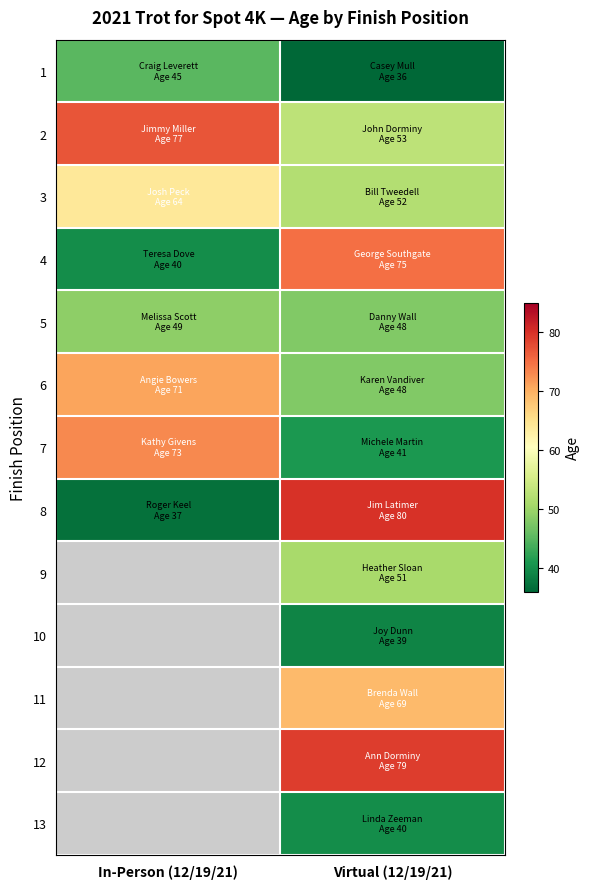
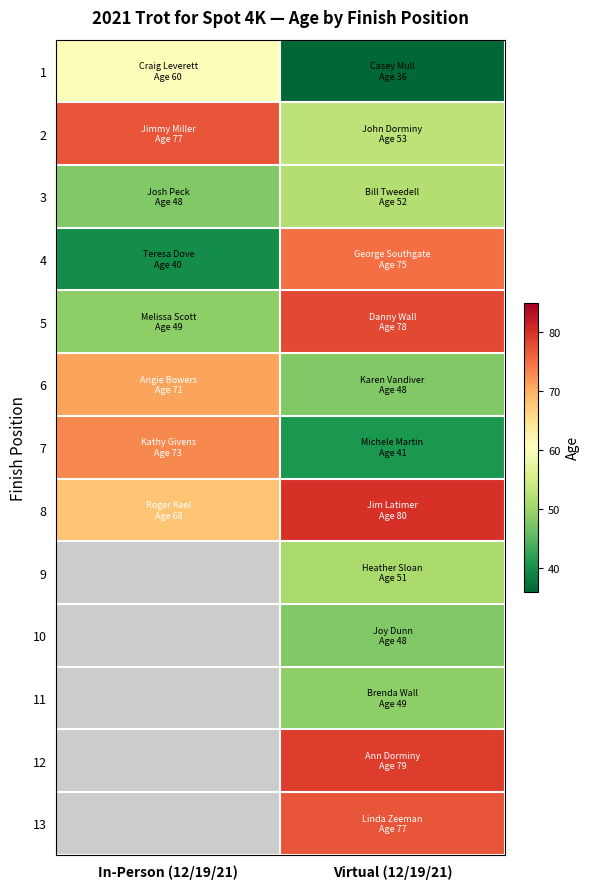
1, In-Person (12/19/21): 45 -> 60
3, In-Person (12/19/21): 64 -> 48
5, Virtual (12/19/21): 48 -> 78
8, In-Person (12/19/21): 37 -> 68
10, Virtual (12/19/21): 39 -> 48
11, Virtual (12/19/21): 69 -> 49
13, Virtual (12/19/21): 40 -> 77
